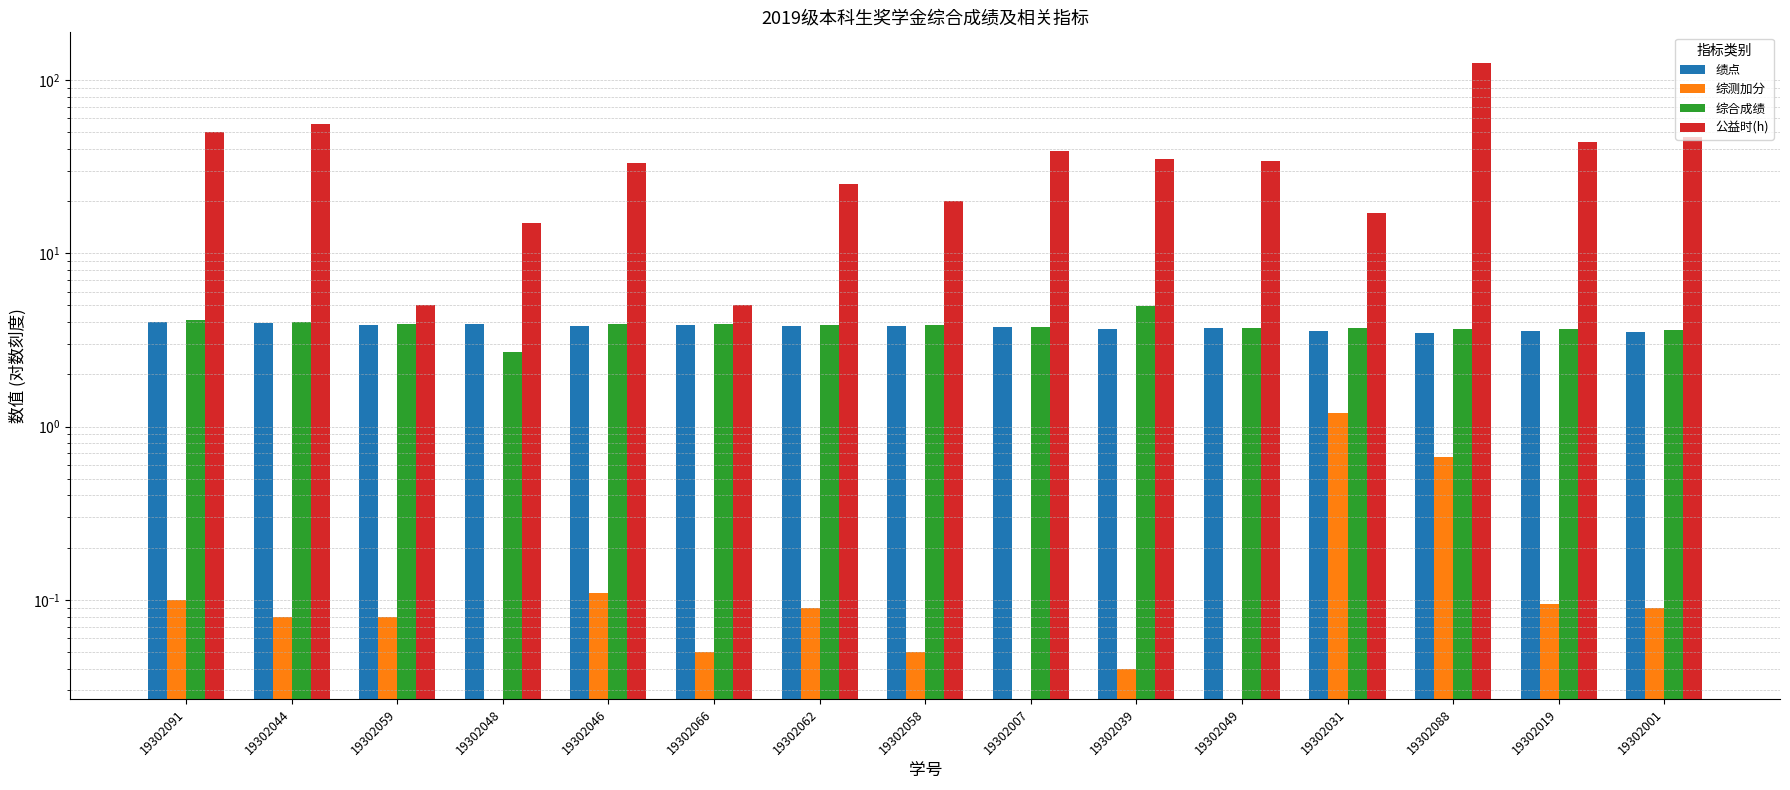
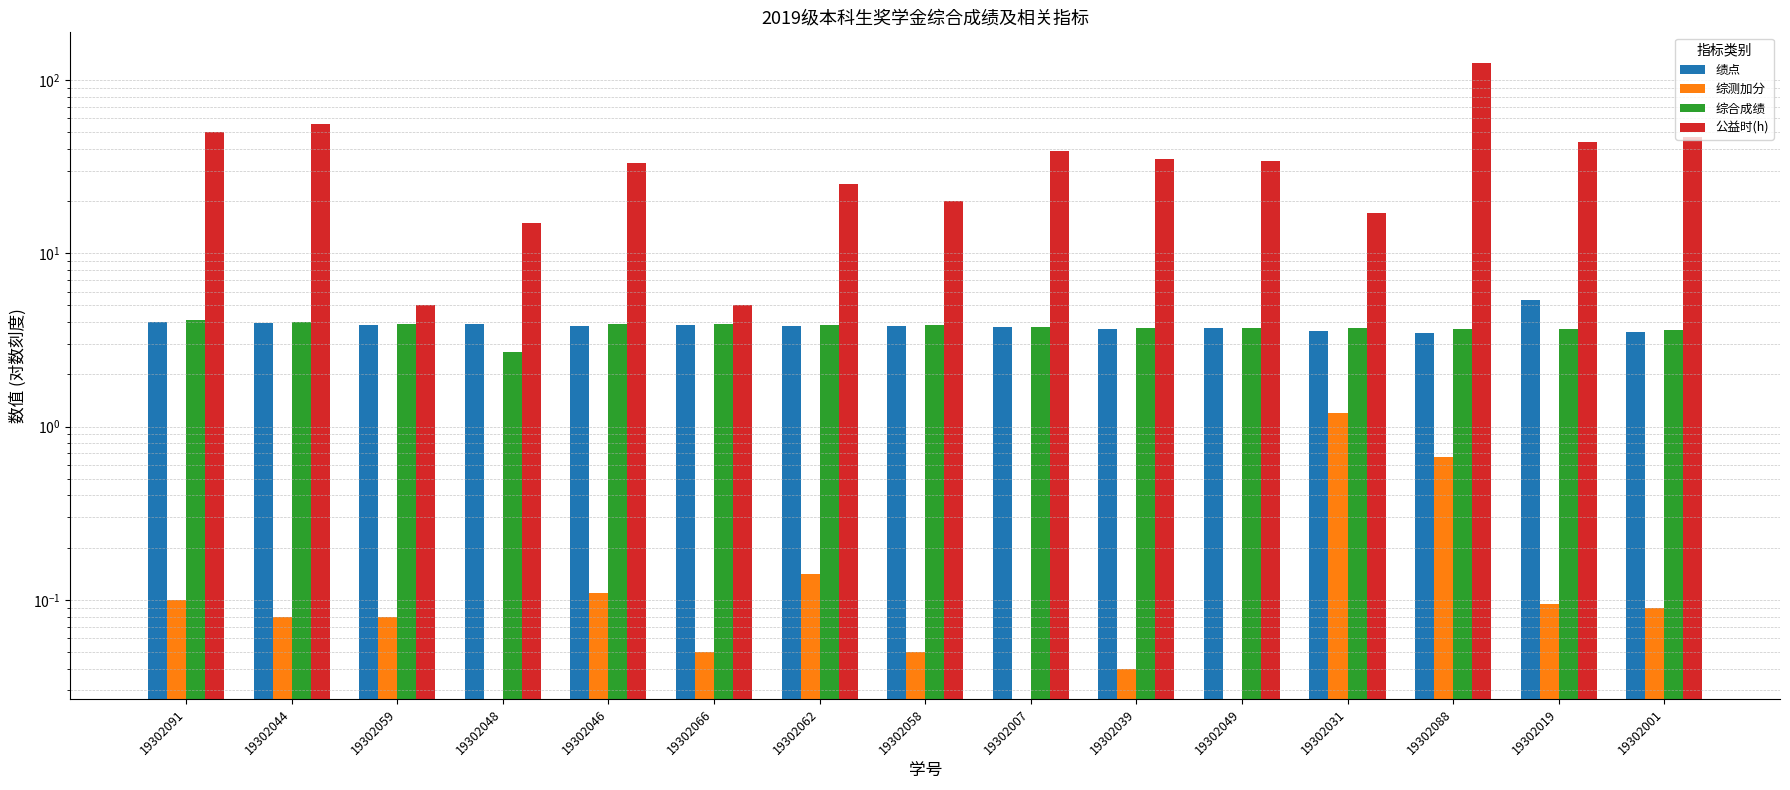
综测加分, 19302062: 0.09 -> 0.14
综合成绩, 19302039: 4.9 -> 3.7
绩点, 19302019: 3.5 -> 5.3
